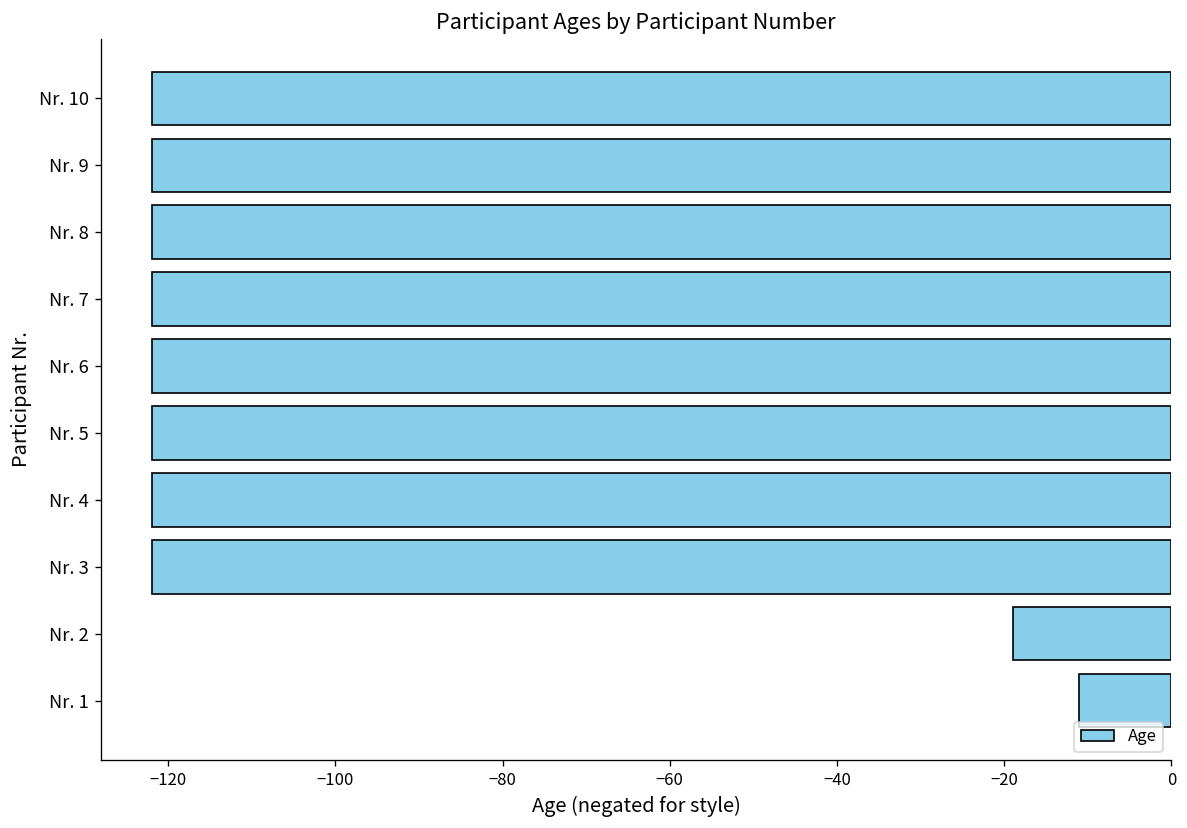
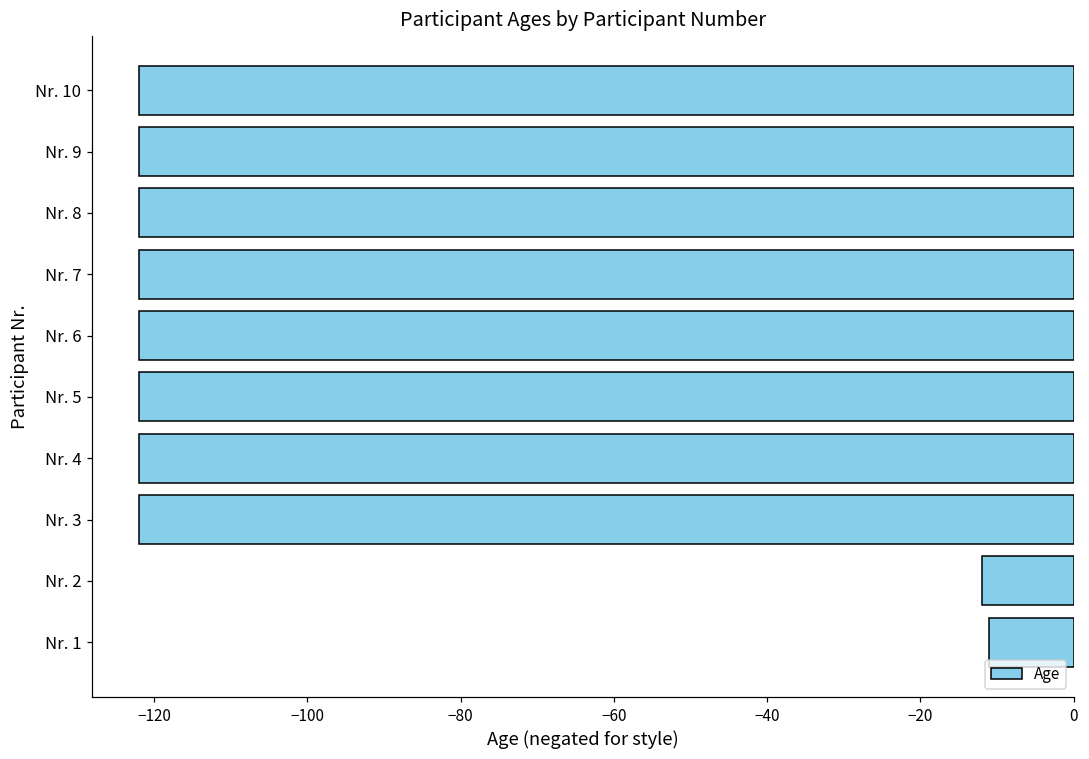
Nr. 2: -19 -> -12
